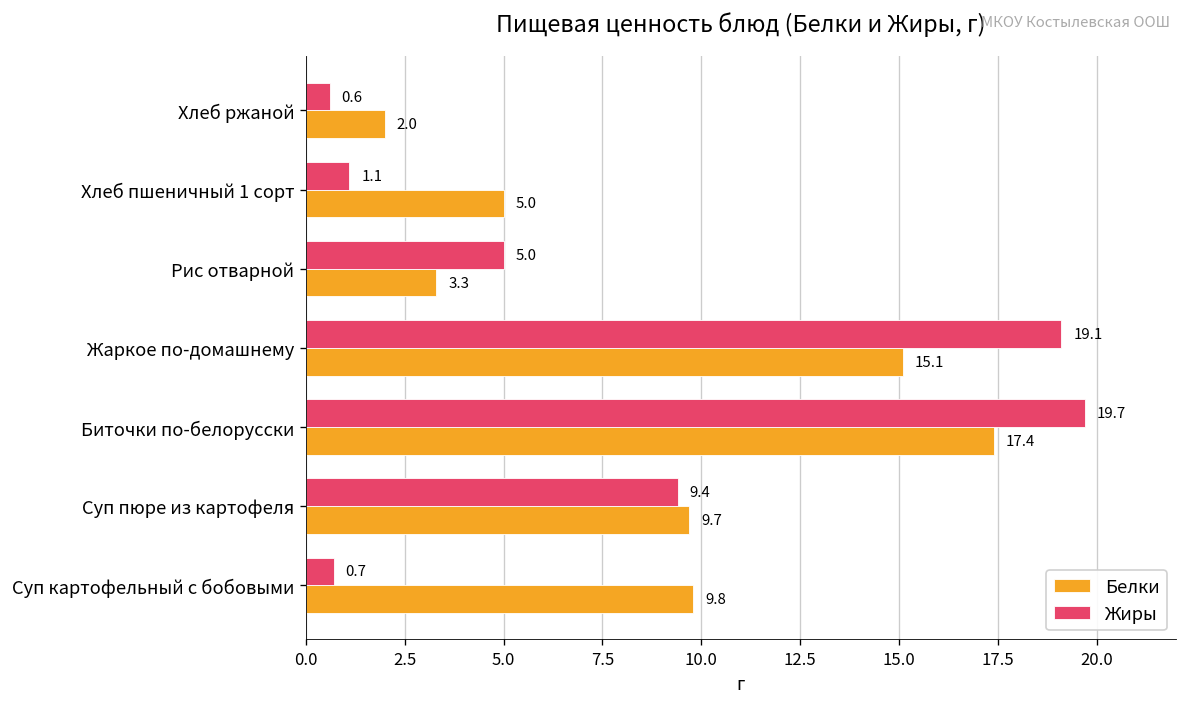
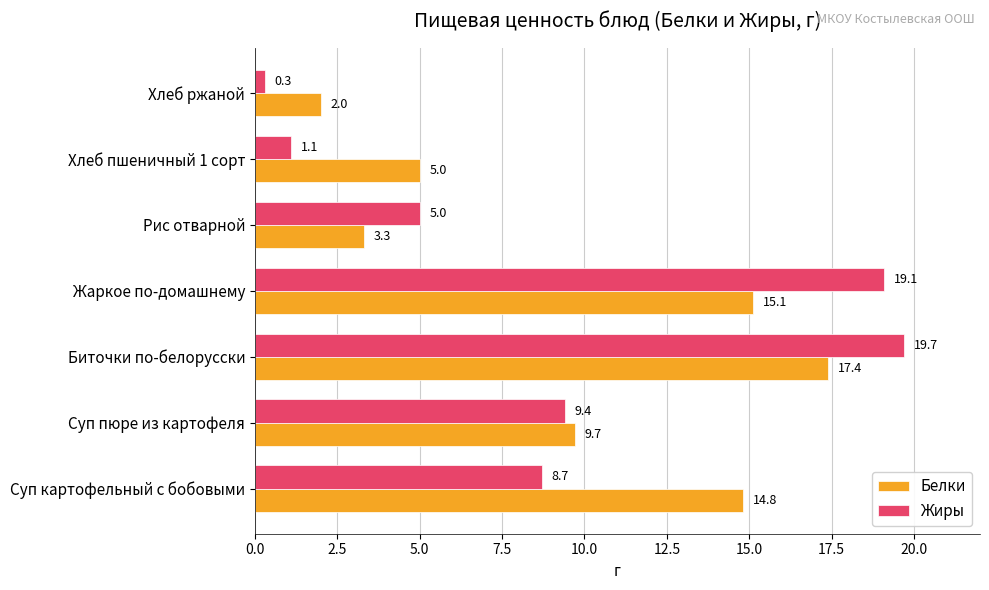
Жиры, Хлеб ржаной: 0.6 -> 0.3
Жиры, Суп картофельный с бобовыми: 0.7 -> 8.7
Белки, Суп картофельный с бобовыми: 9.8 -> 14.8
